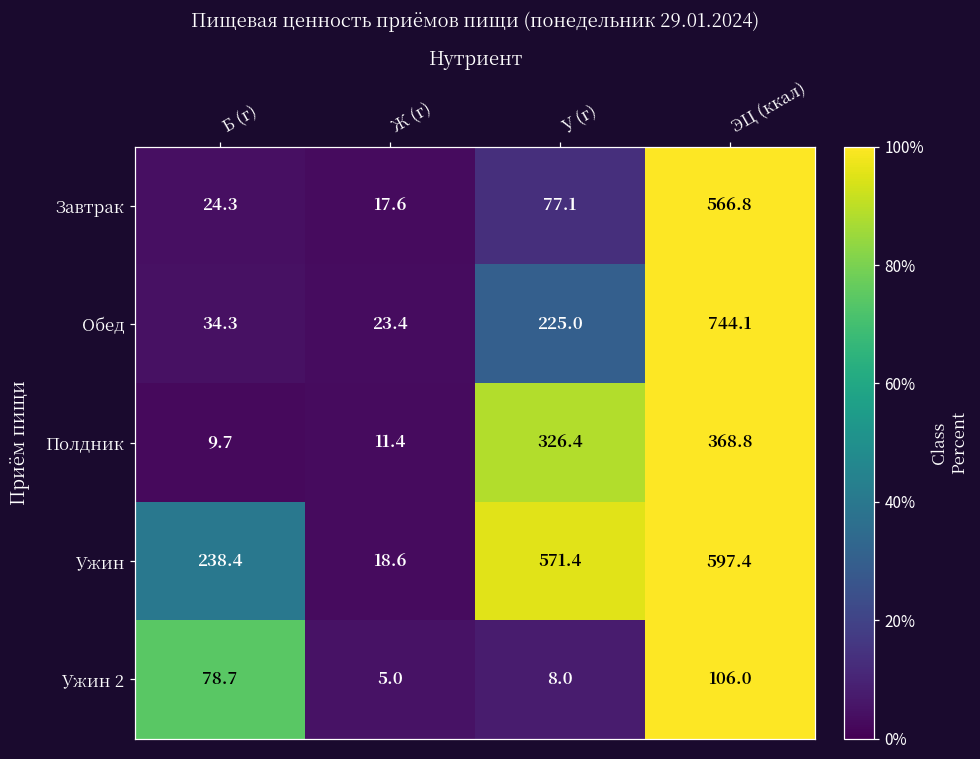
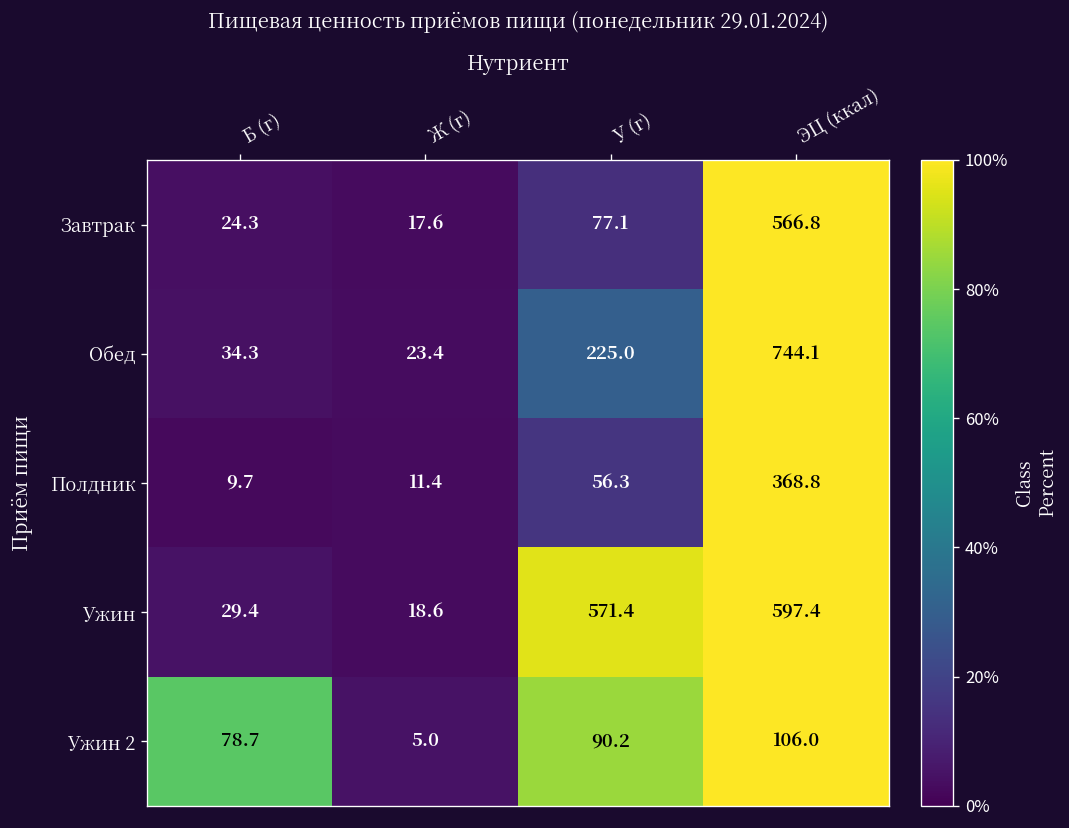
Полдник, У (г): 326.4 -> 56.3
Ужин, Б (г): 238.4 -> 29.4
Ужин 2, У (г): 8.0 -> 90.2
